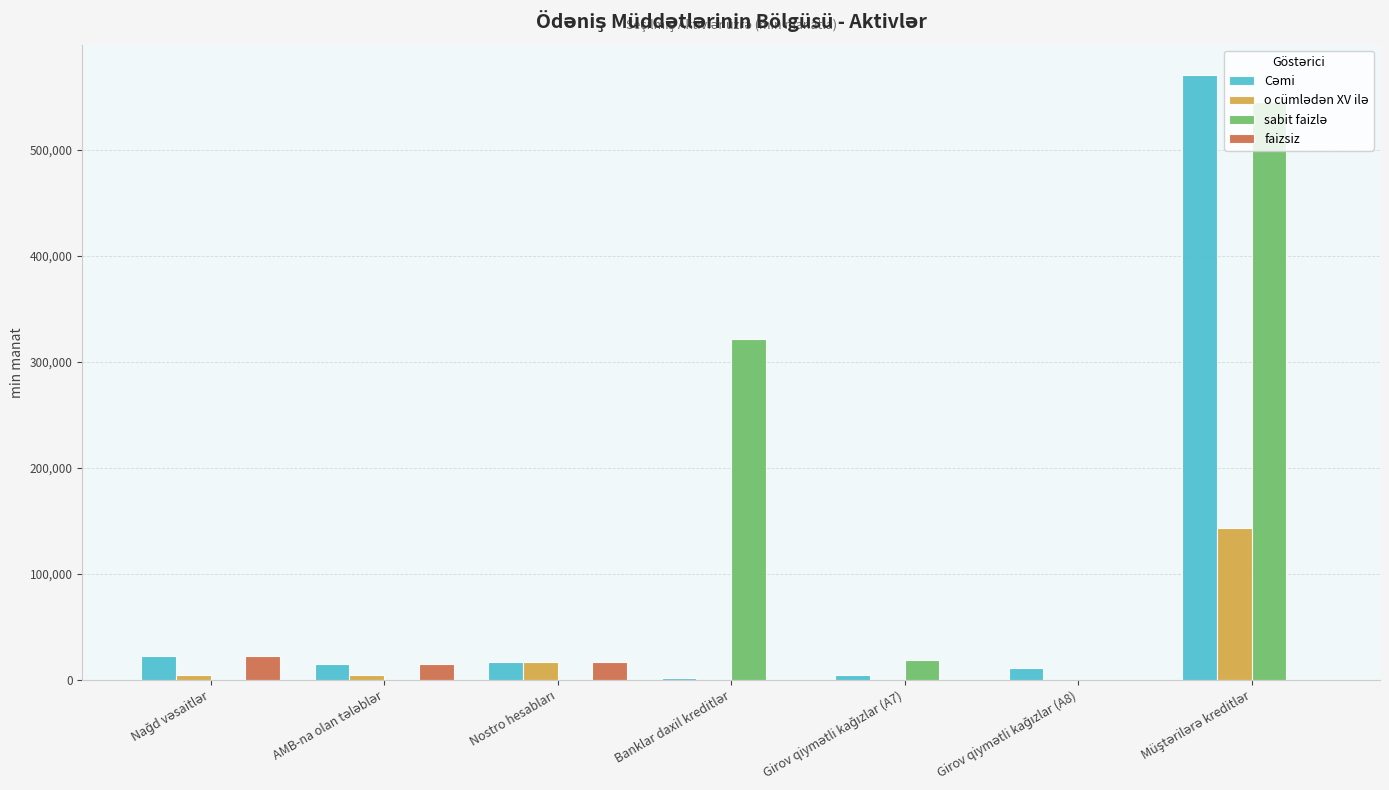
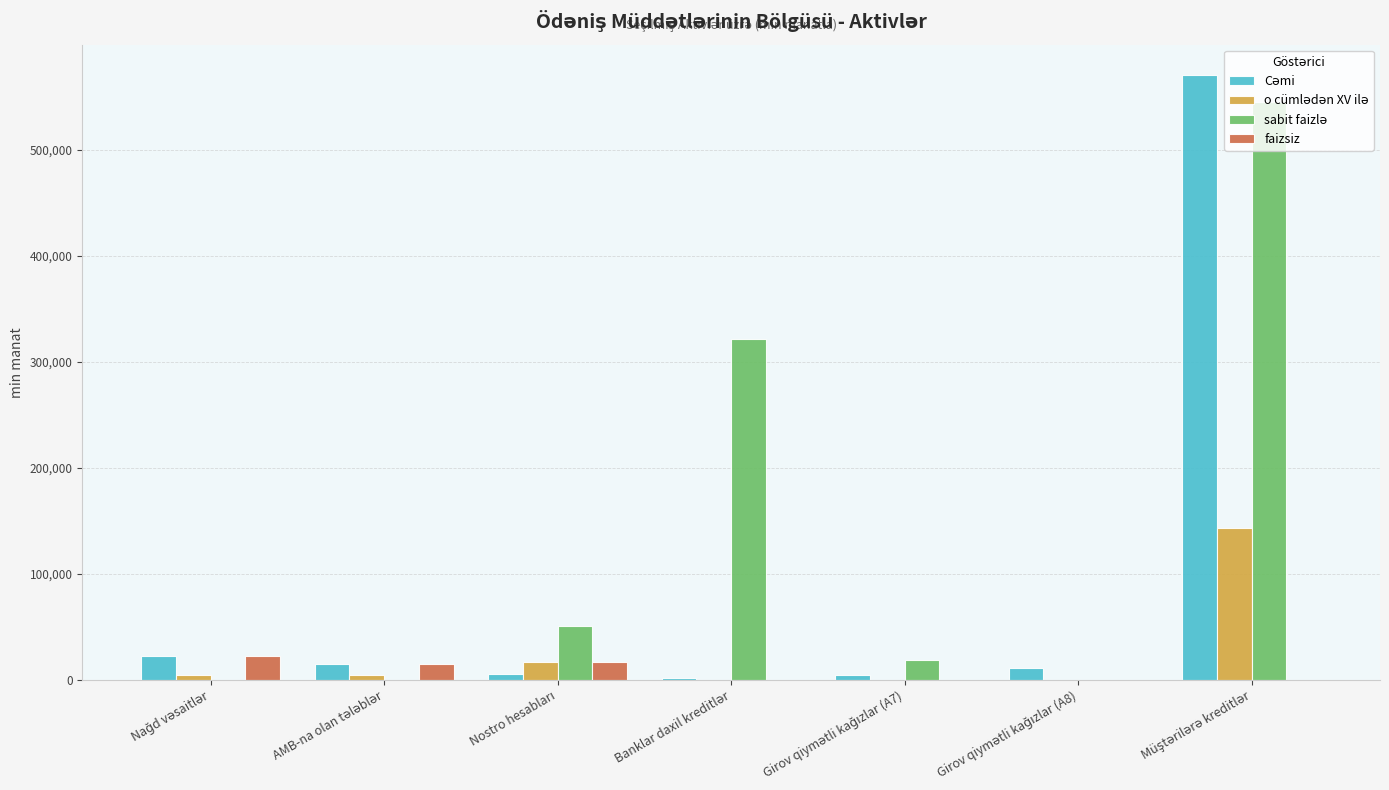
Cəmi, Nostro hesabları: 17,000 -> 6,000
sabit faizlə, Nostro hesabları: 0 -> 51,000
